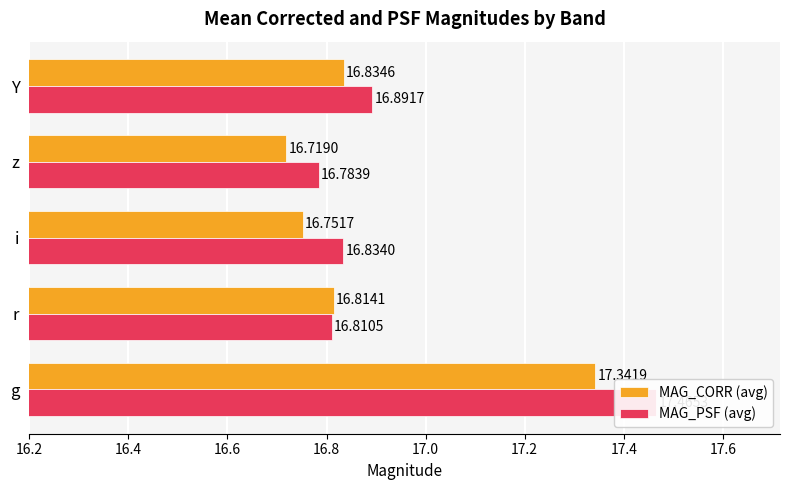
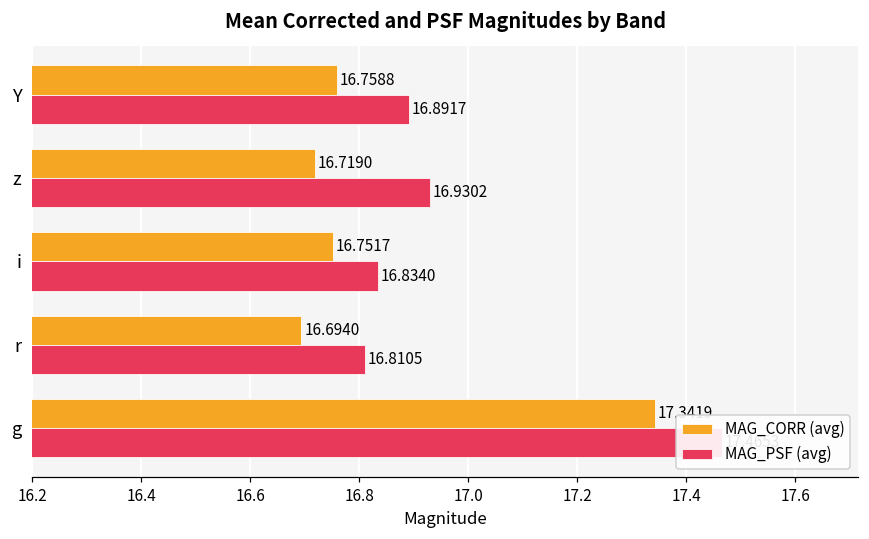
MAG_CORR (avg), Y: 16.8346 -> 16.7588
MAG_PSF (avg), z: 16.7839 -> 16.9302
MAG_CORR (avg), r: 16.8141 -> 16.6940
